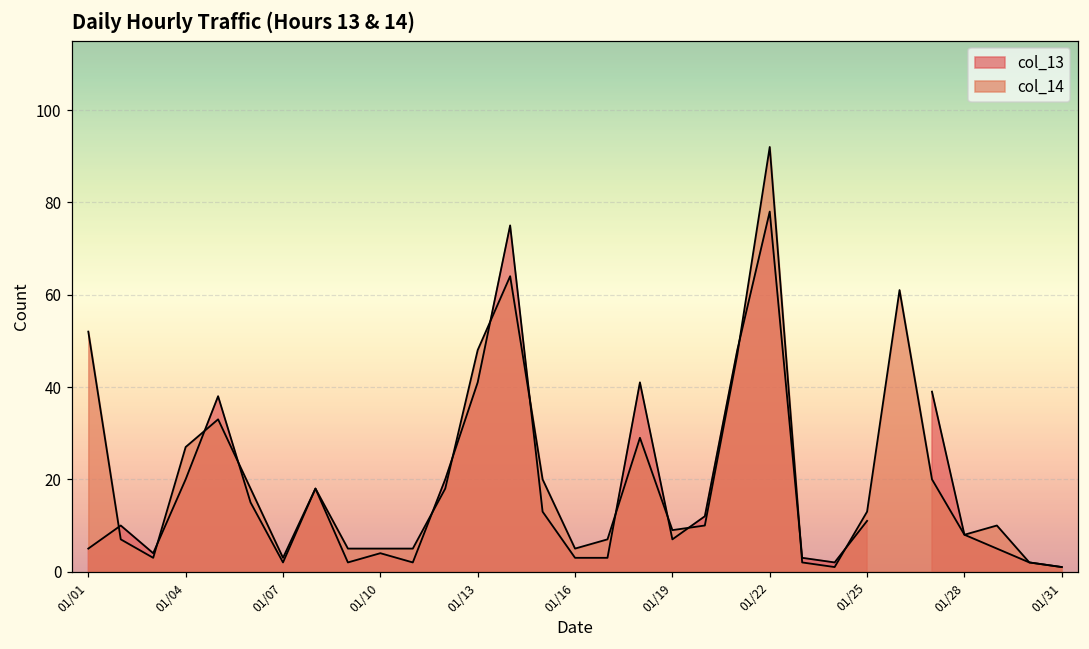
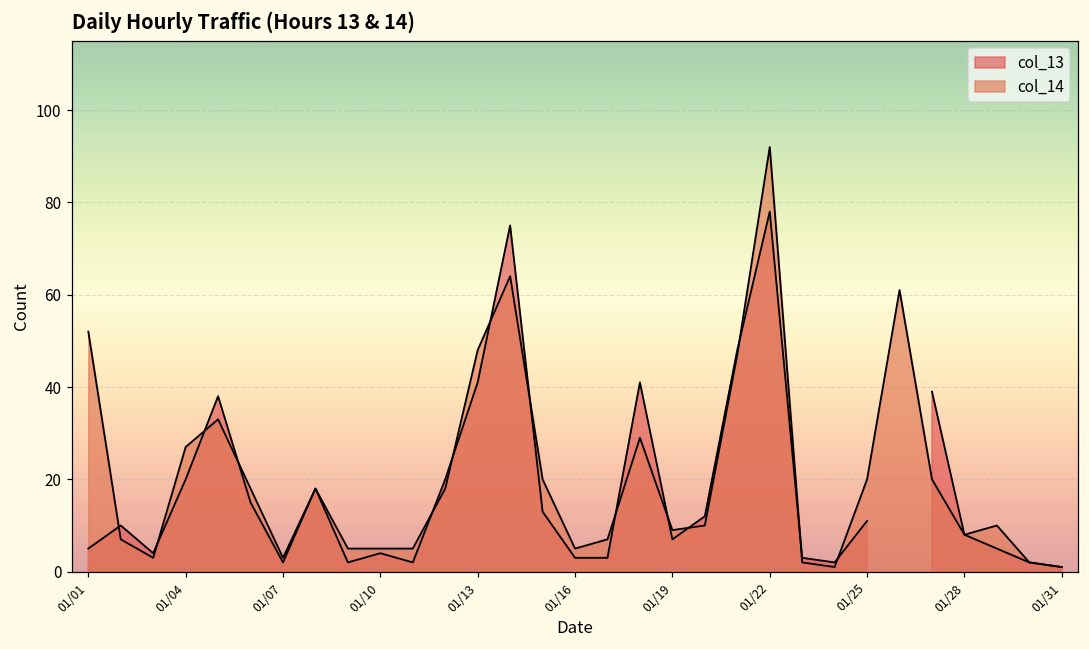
col_14, 01/25: 13 -> 20
